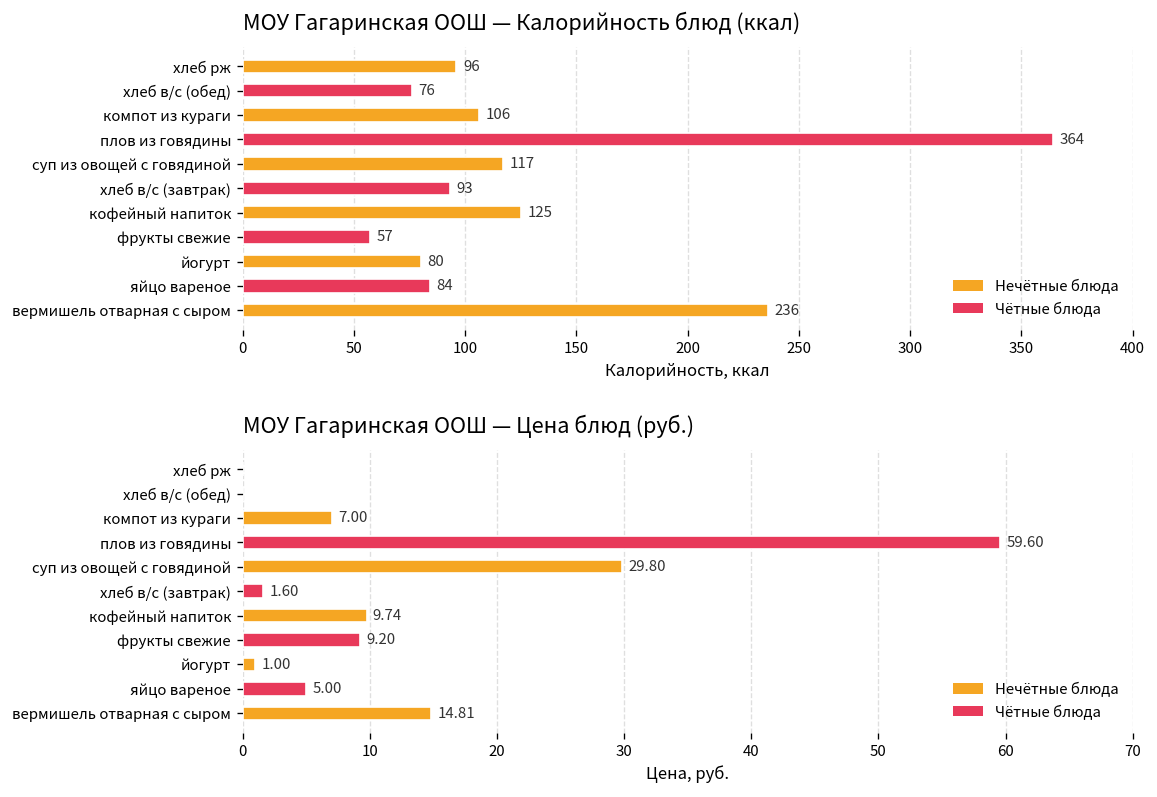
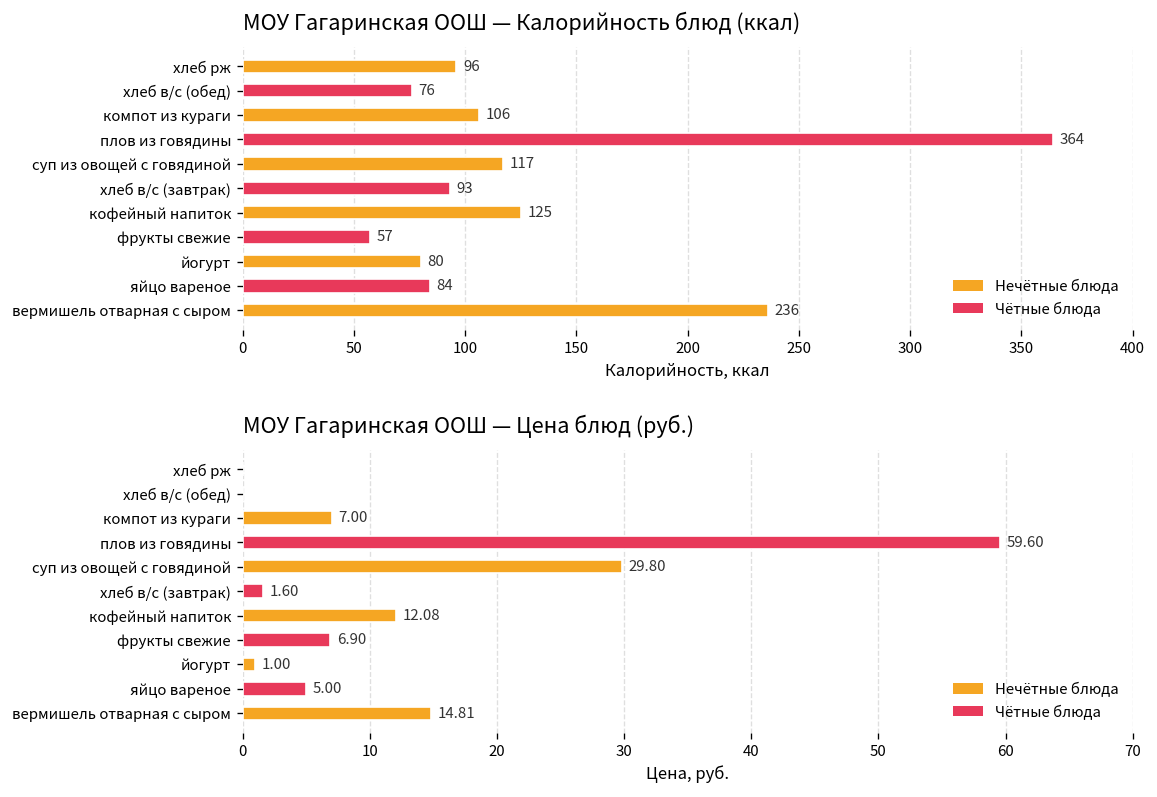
МОУ Гагаринская ООШ — Цена блюд (руб.), кофейный напиток: 9.74 -> 12.08
МОУ Гагаринская ООШ — Цена блюд (руб.), фрукты свежие: 9.20 -> 6.90
